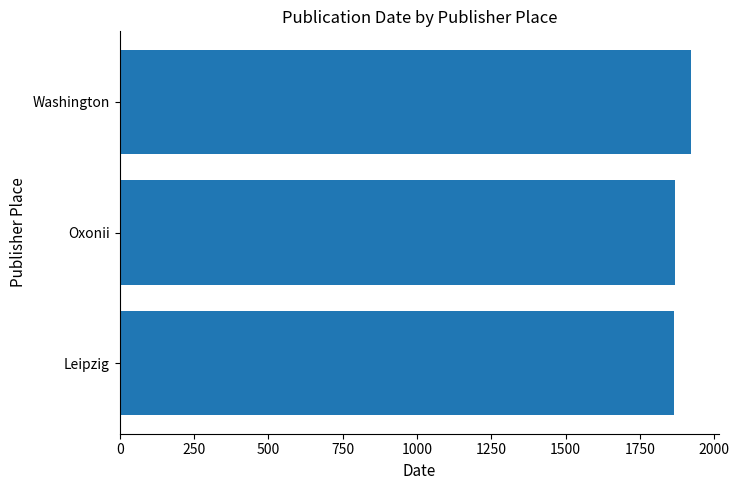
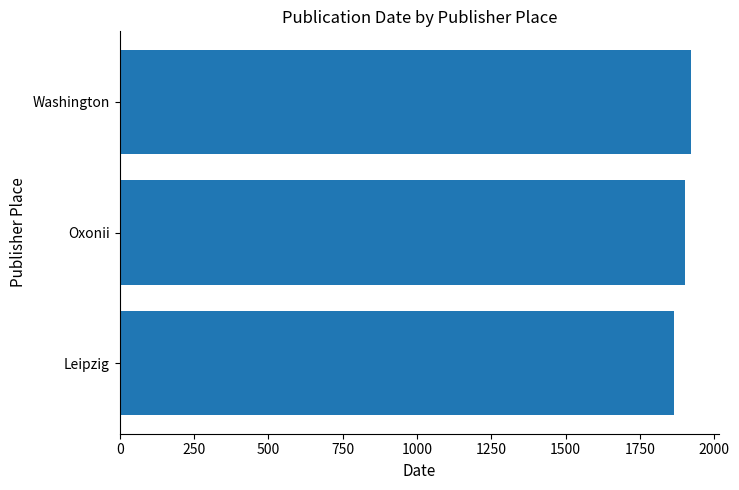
Oxonii: 1870 -> 1900
